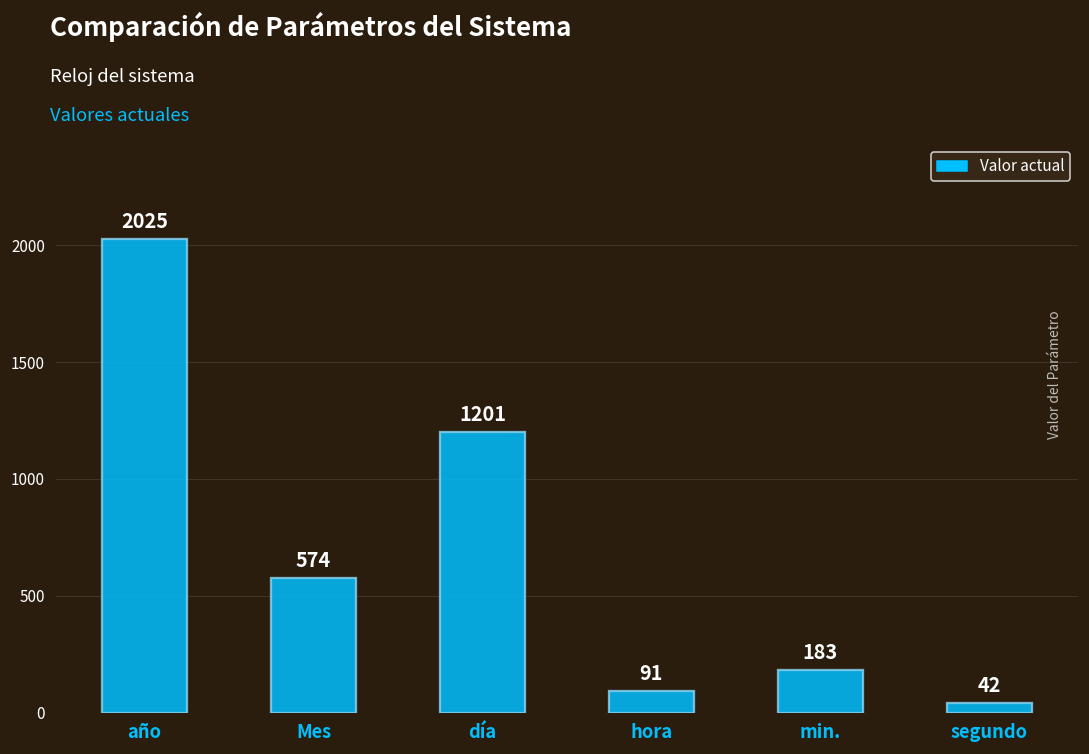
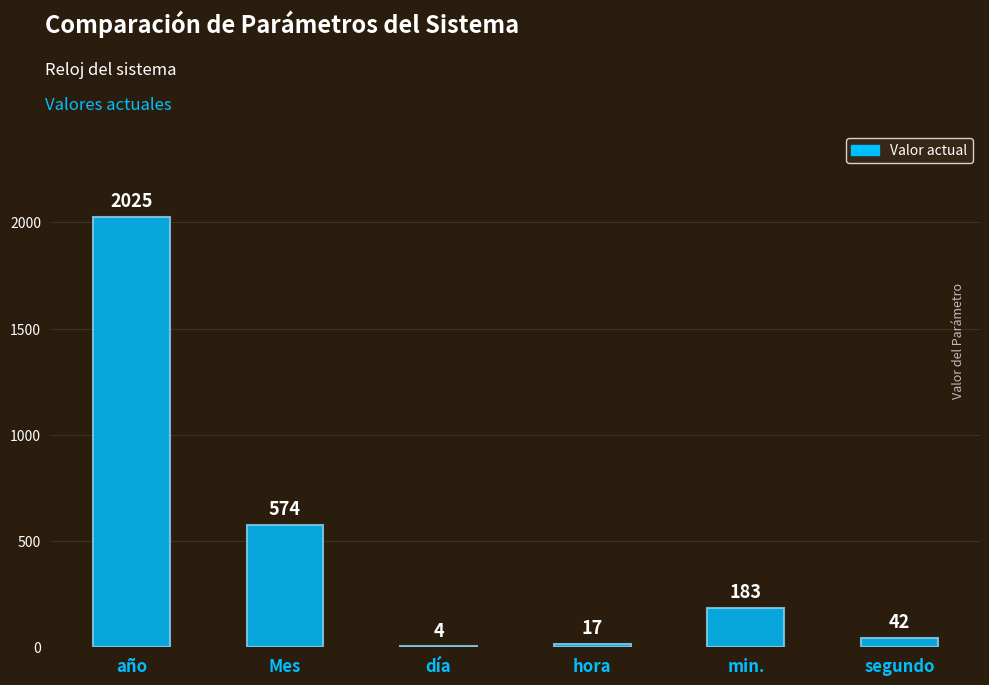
día: 1201 -> 4
hora: 91 -> 17
